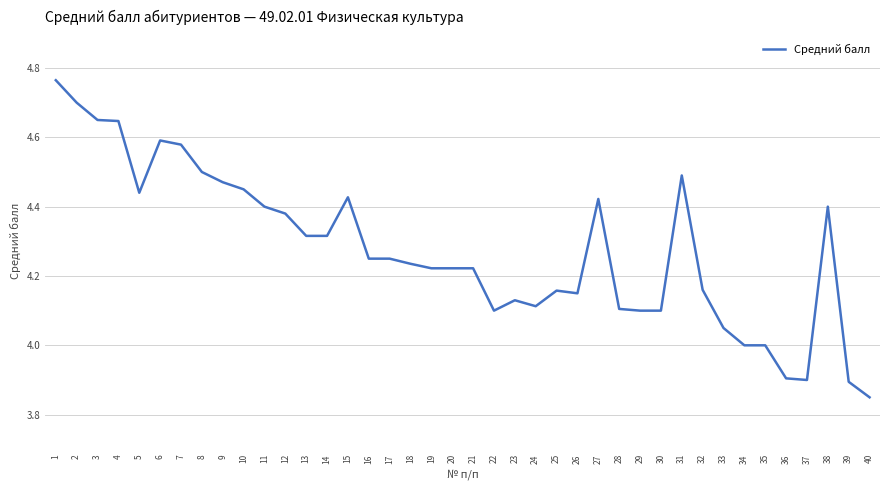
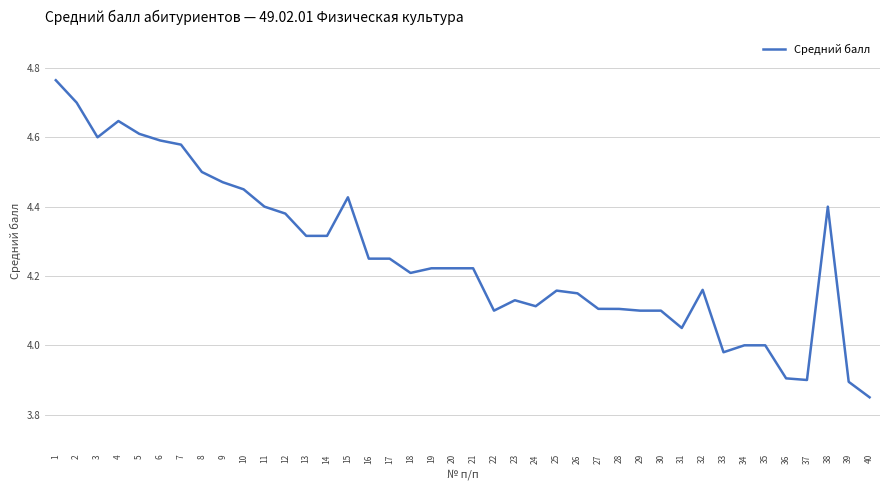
3: 4.65 -> 4.60
5: 4.44 -> 4.61
18: 4.24 -> 4.21
27: 4.42 -> 4.11
31: 4.49 -> 4.05
33: 4.05 -> 3.98
